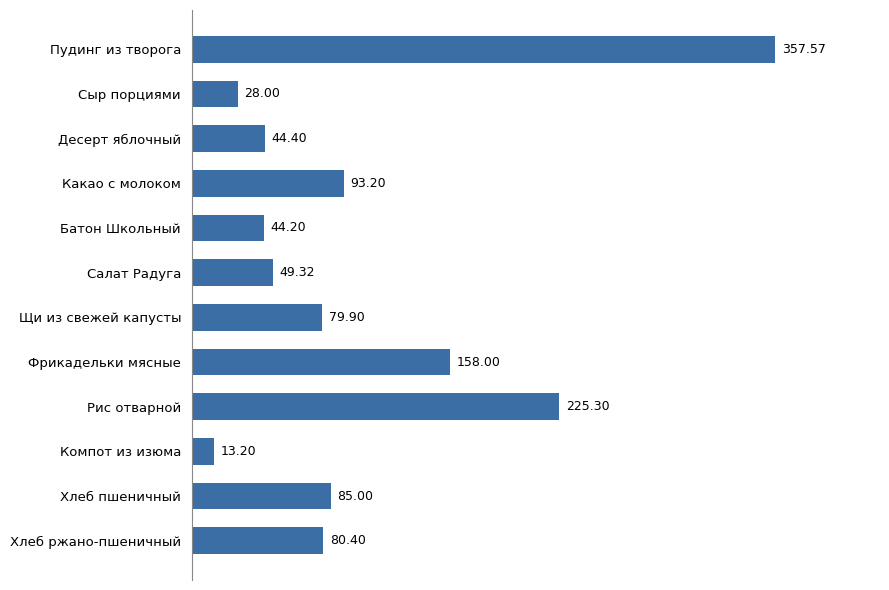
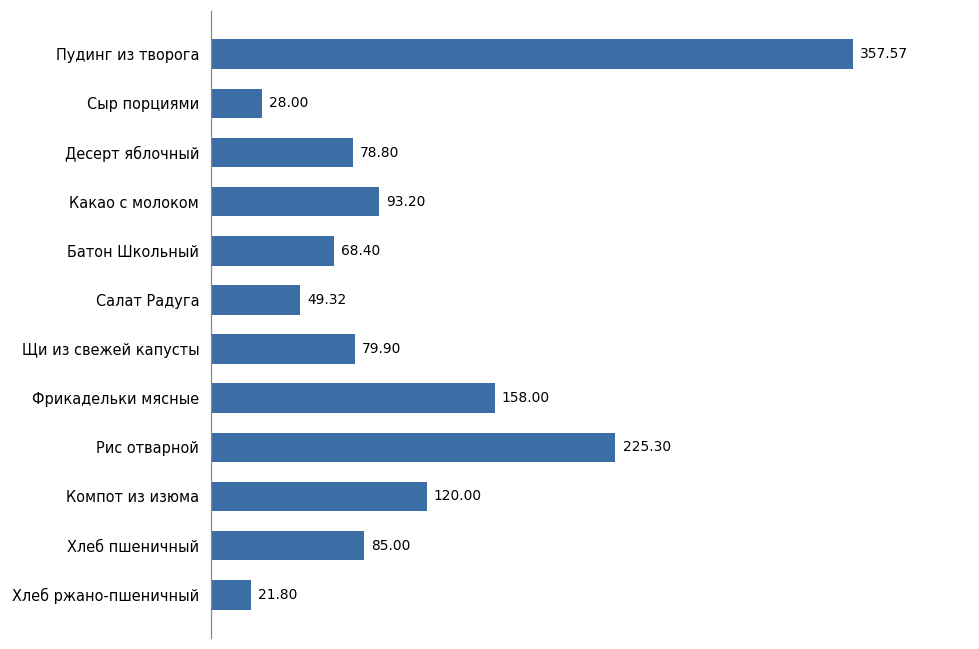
Десерт яблочный: 44.40 -> 78.80
Батон Школьный: 44.20 -> 68.40
Компот из изюма: 13.20 -> 120.00
Хлеб ржано-пшеничный: 80.40 -> 21.80
